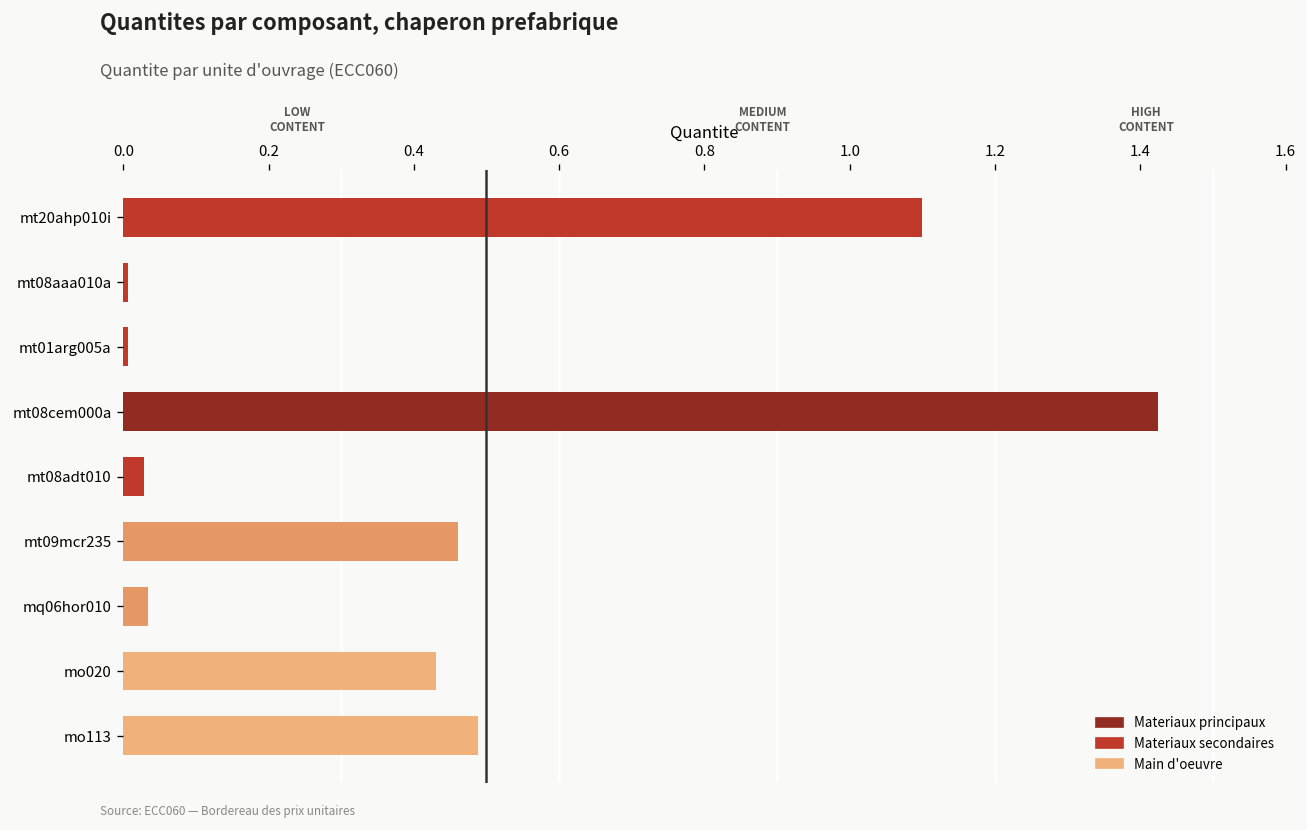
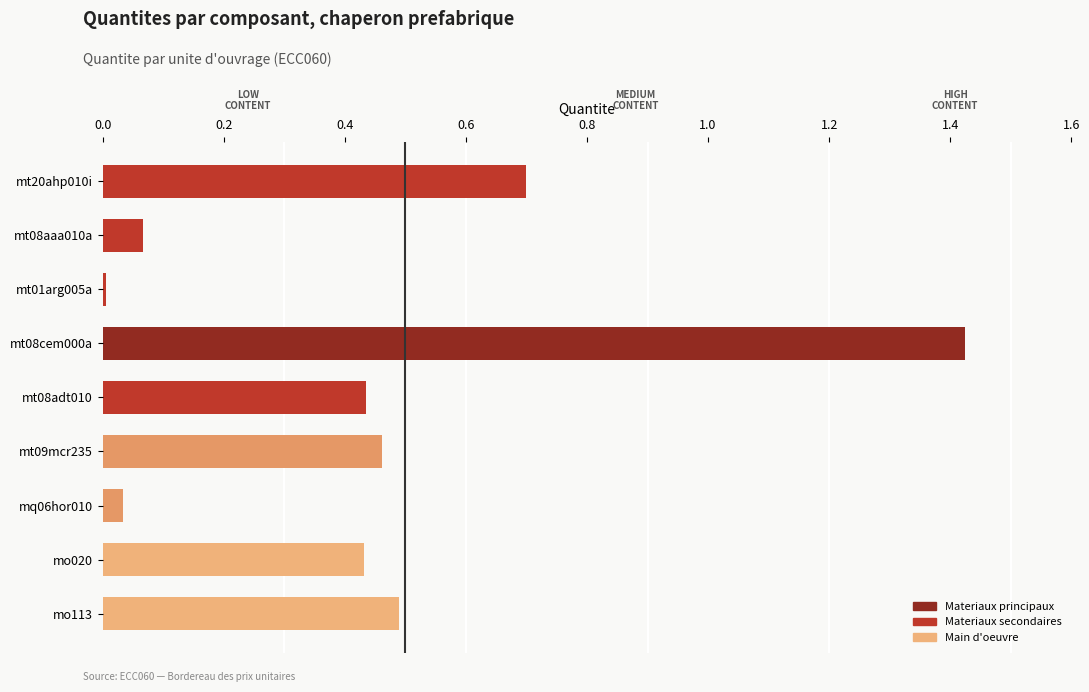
mt20ahp010i: 1.1 -> 0.7
mt08aaa010a: 0.01 -> 0.07
mt08adt010: 0.03 -> 0.44
